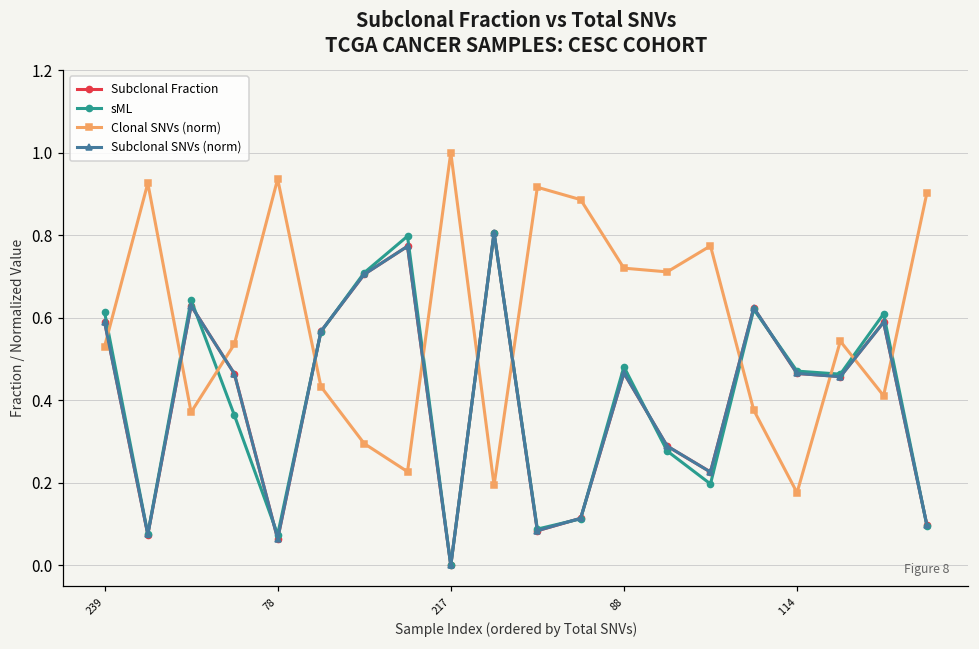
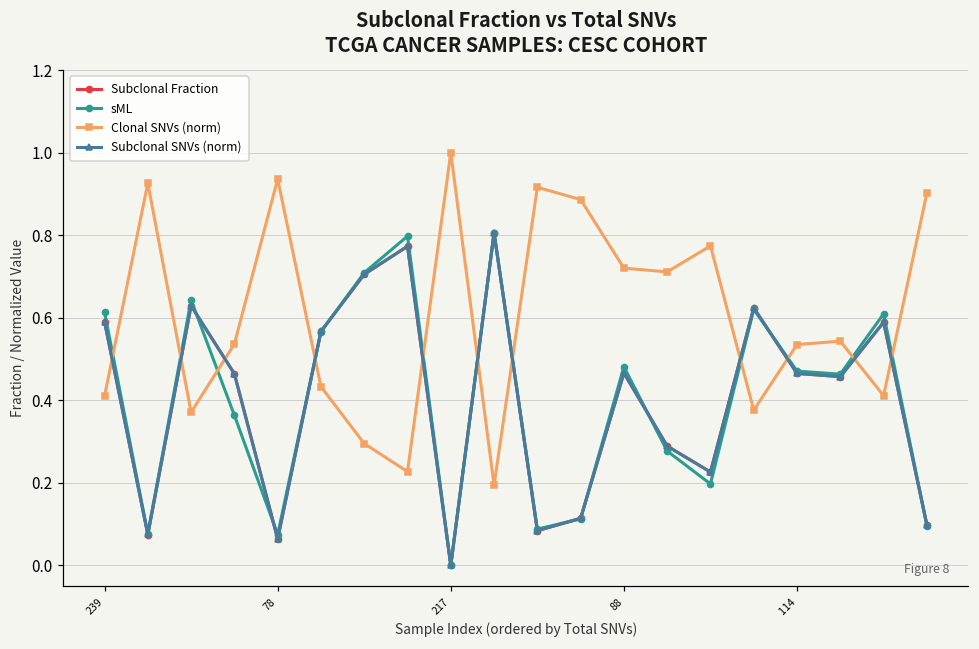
Clonal SNVs (norm), 239: 0.53 -> 0.41
Clonal SNVs (norm), 114: 0.18 -> 0.54
